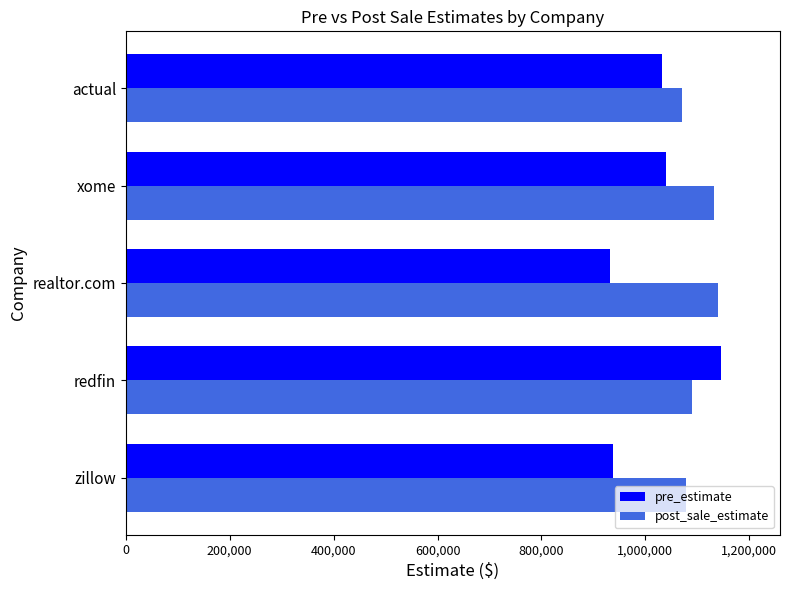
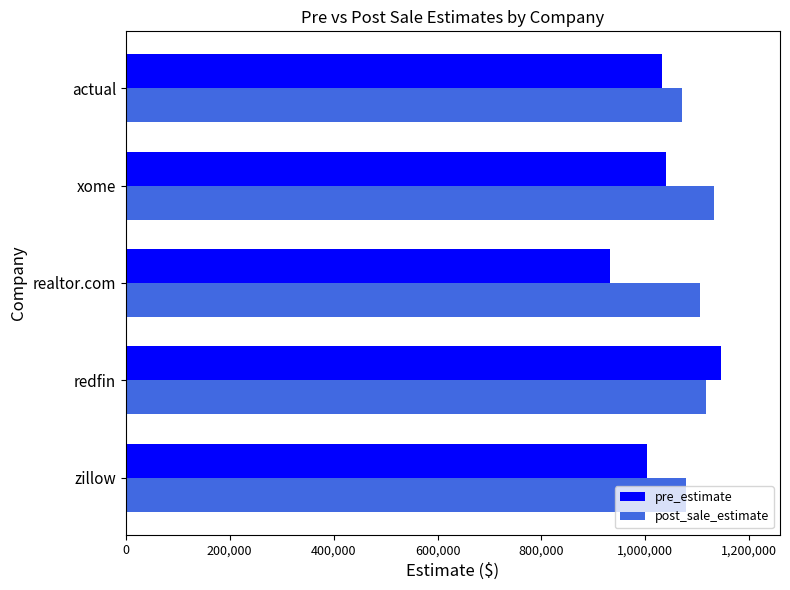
post_sale_estimate, realtor.com: 1,140,000 -> 1,110,000
post_sale_estimate, redfin: 1,090,000 -> 1,120,000
pre_estimate, zillow: 940,000 -> 1,000,000
